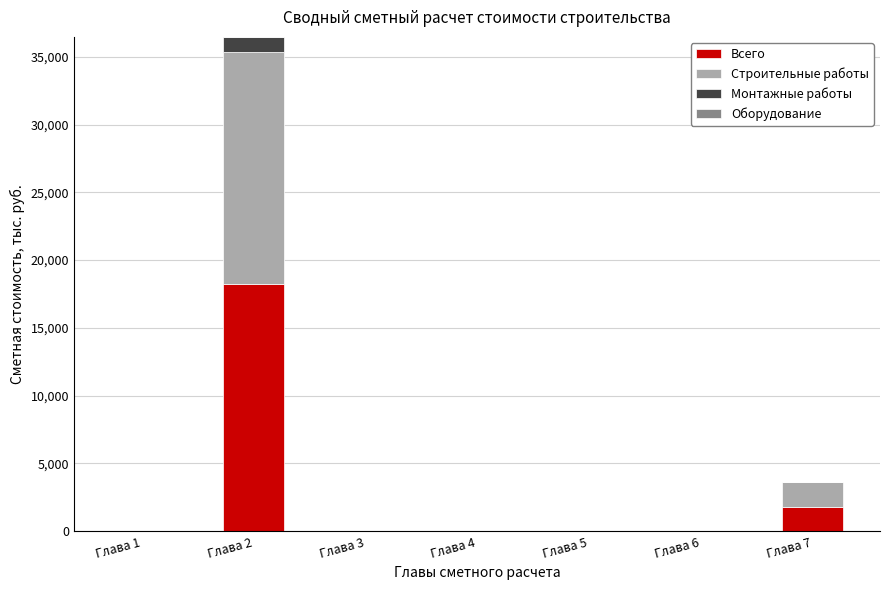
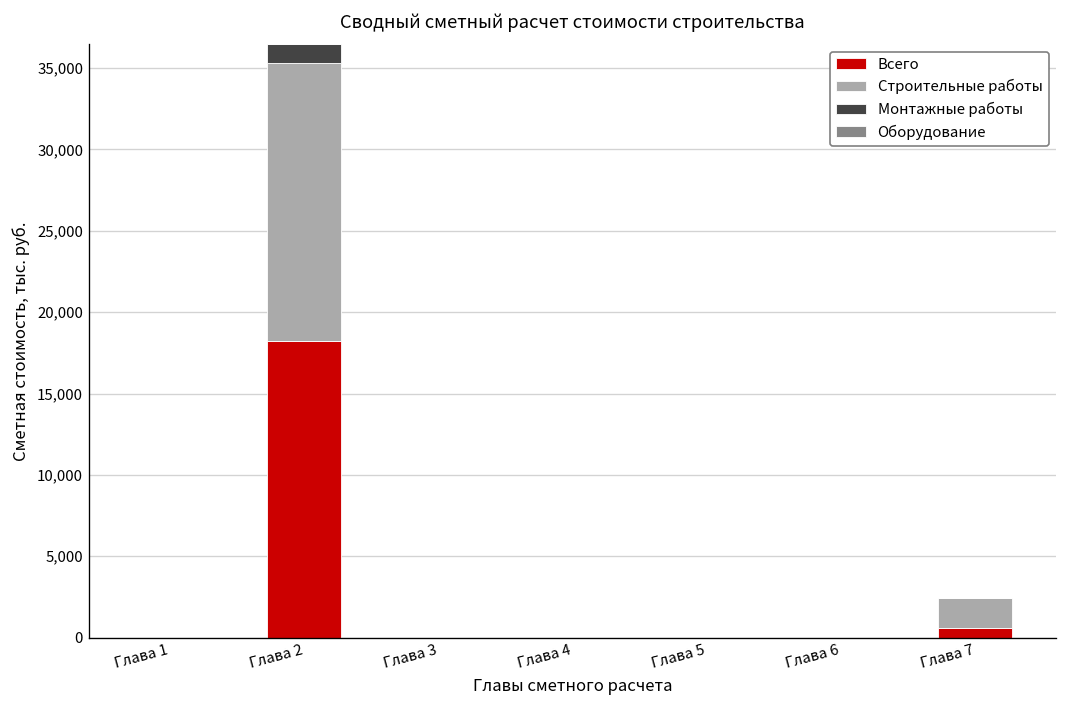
Всего, Глава 7: 1,800 -> 600
